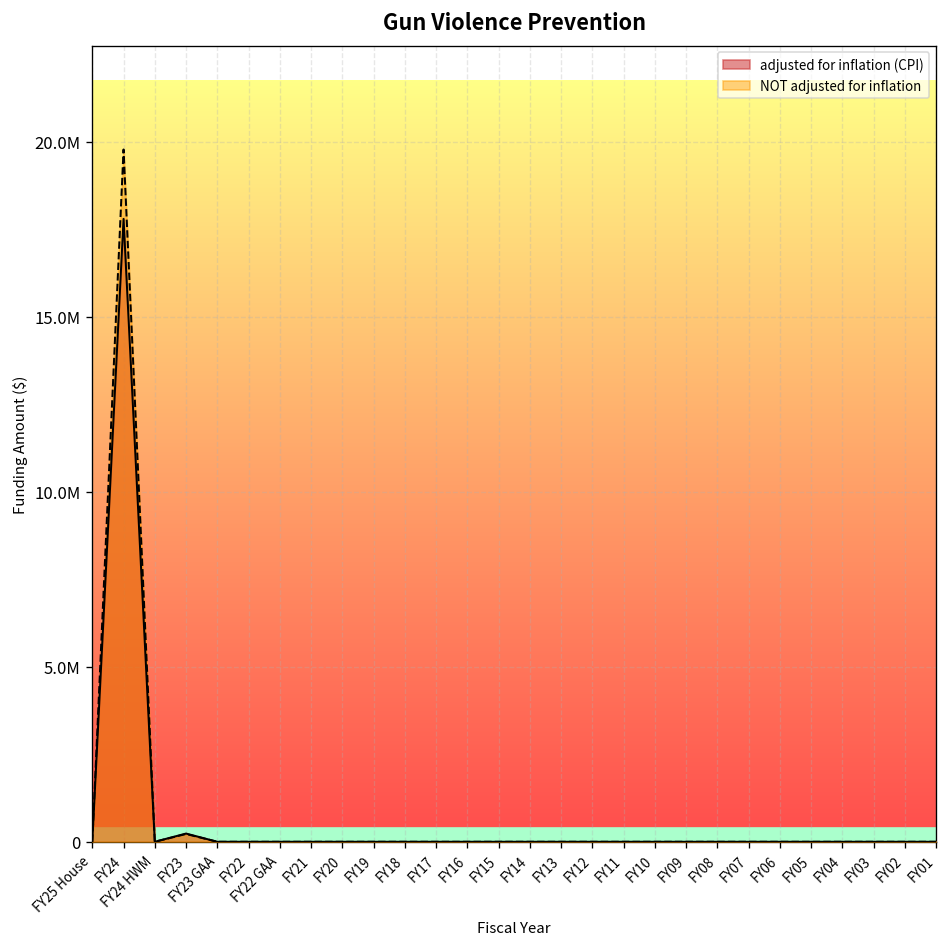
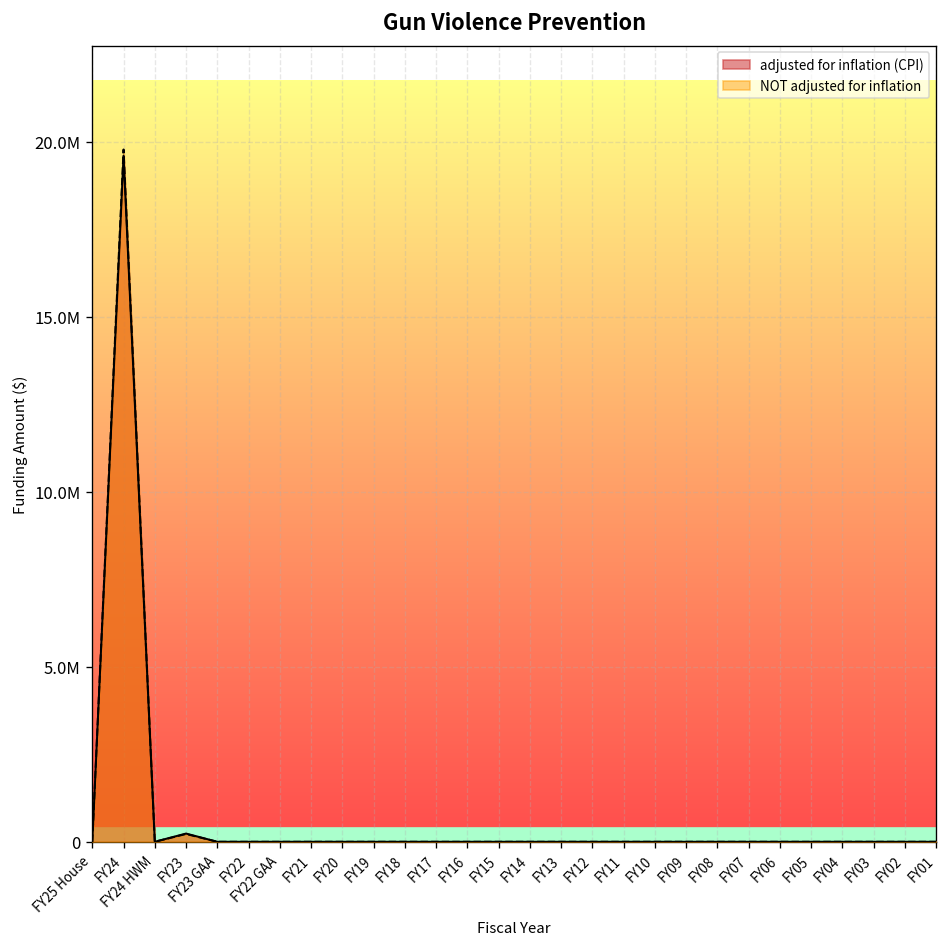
adjusted for inflation (CPI), FY24: 17800000 -> 19600000
